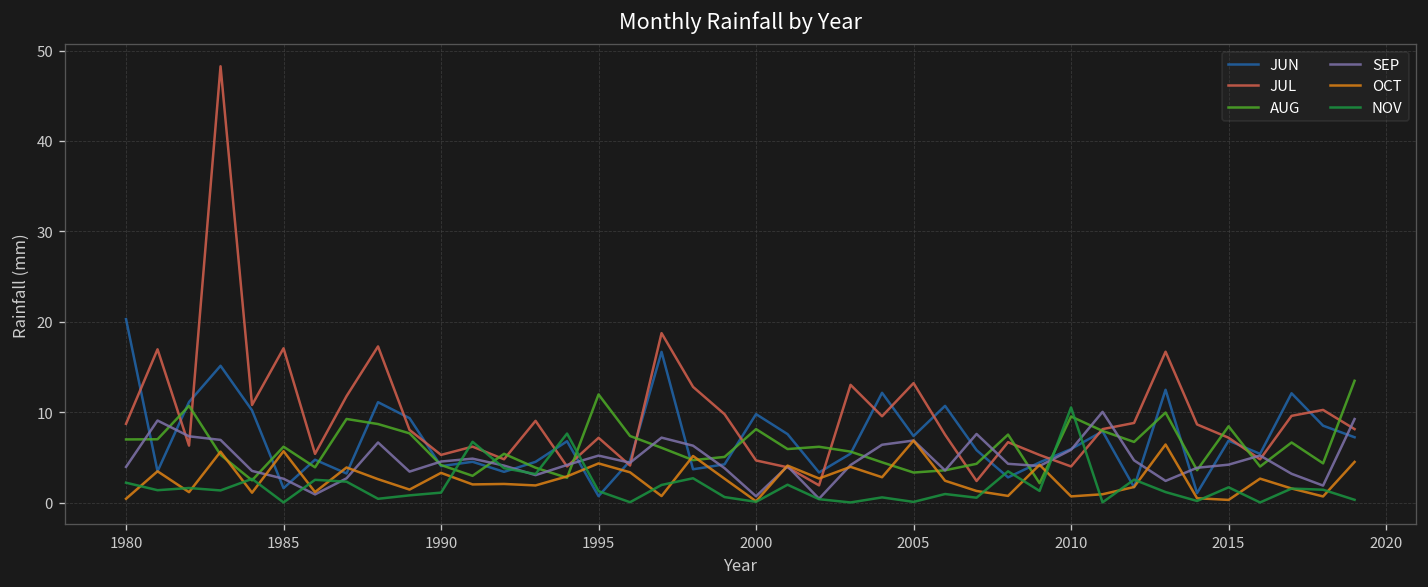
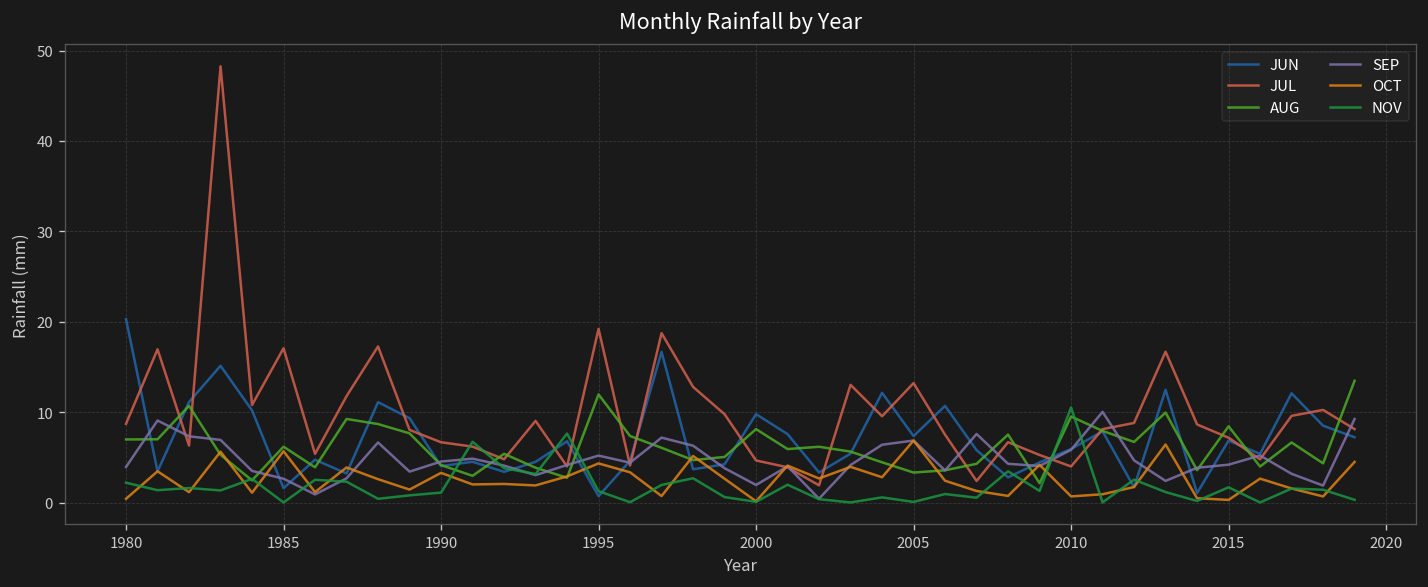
JUL, 1990: 5 -> 7
JUL, 1995: 7 -> 19
SEP, 2000: 1 -> 2
